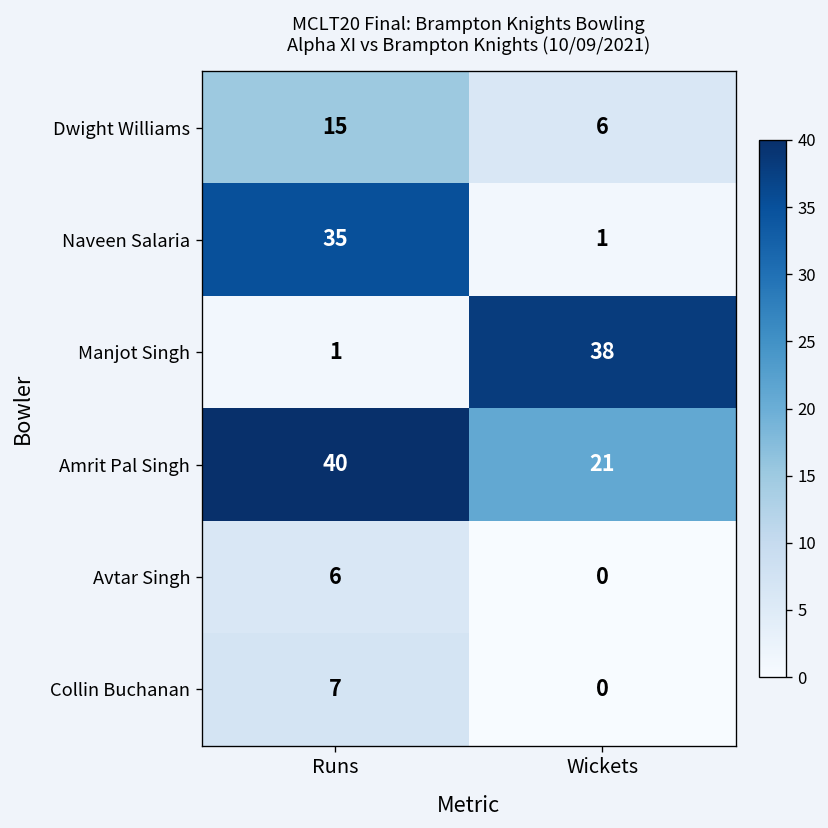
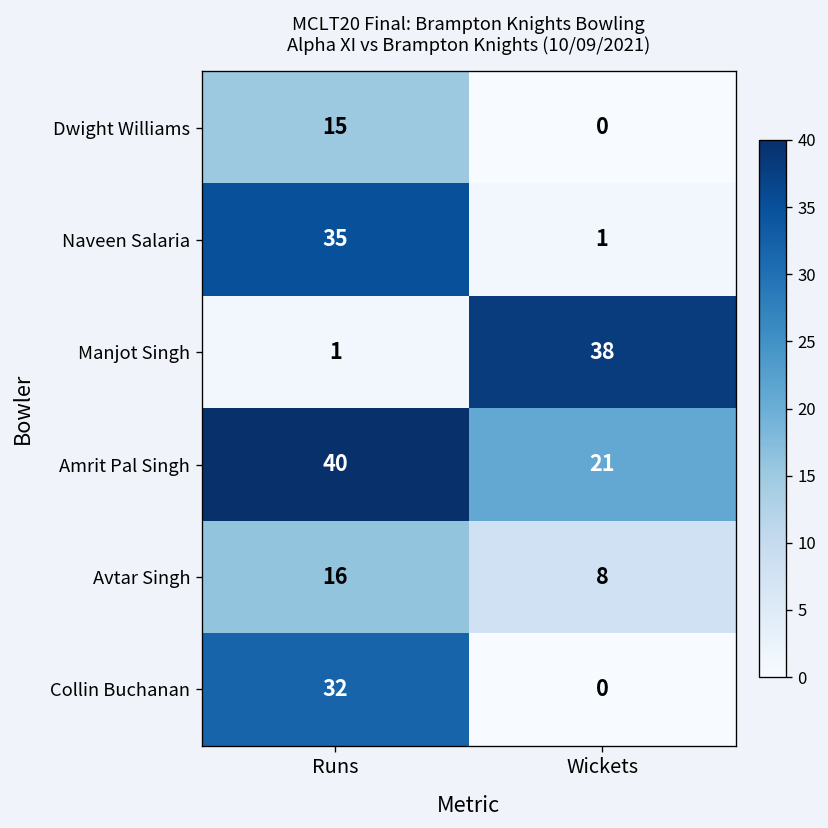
Dwight Williams, Wickets: 6 -> 0
Avtar Singh, Runs: 6 -> 16
Avtar Singh, Wickets: 0 -> 8
Collin Buchanan, Runs: 7 -> 32
